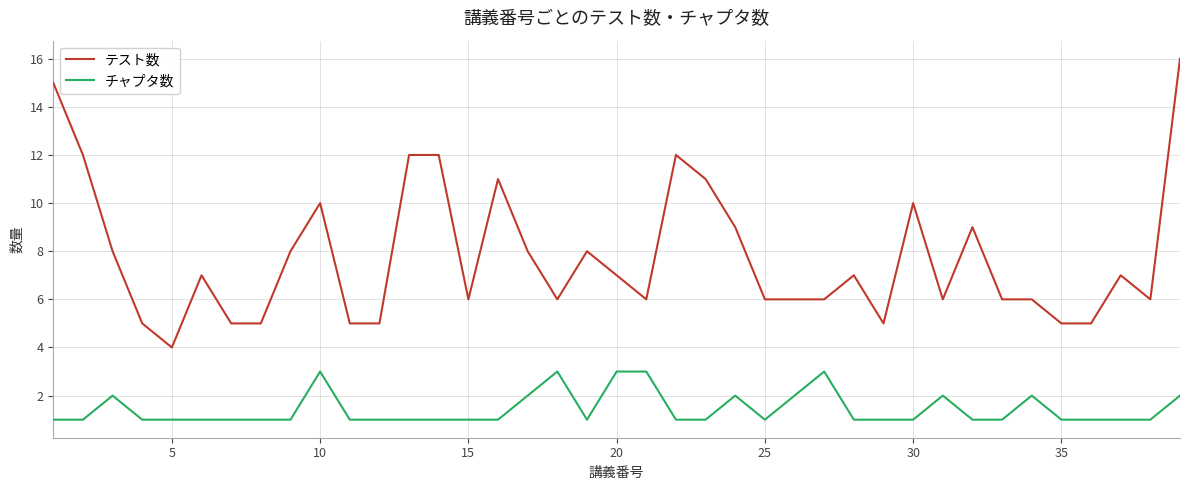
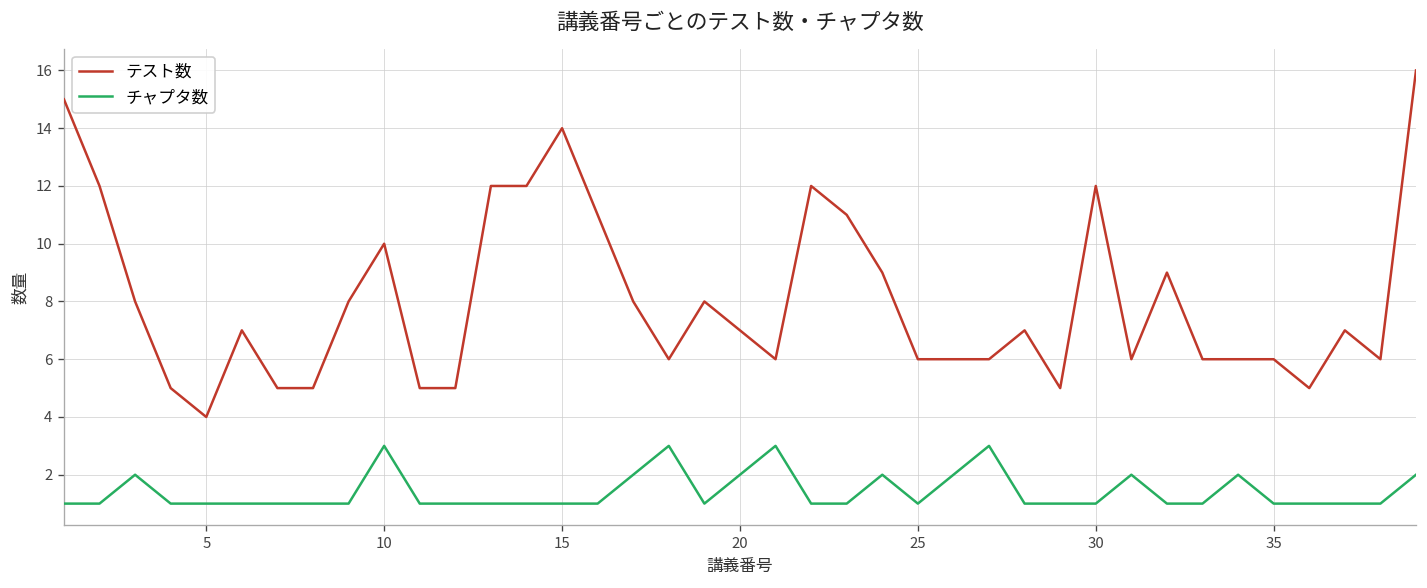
テスト数, 15: 6 -> 14
チャプタ数, 20: 3 -> 2
テスト数, 30: 10 -> 12
テスト数, 35: 5 -> 6
